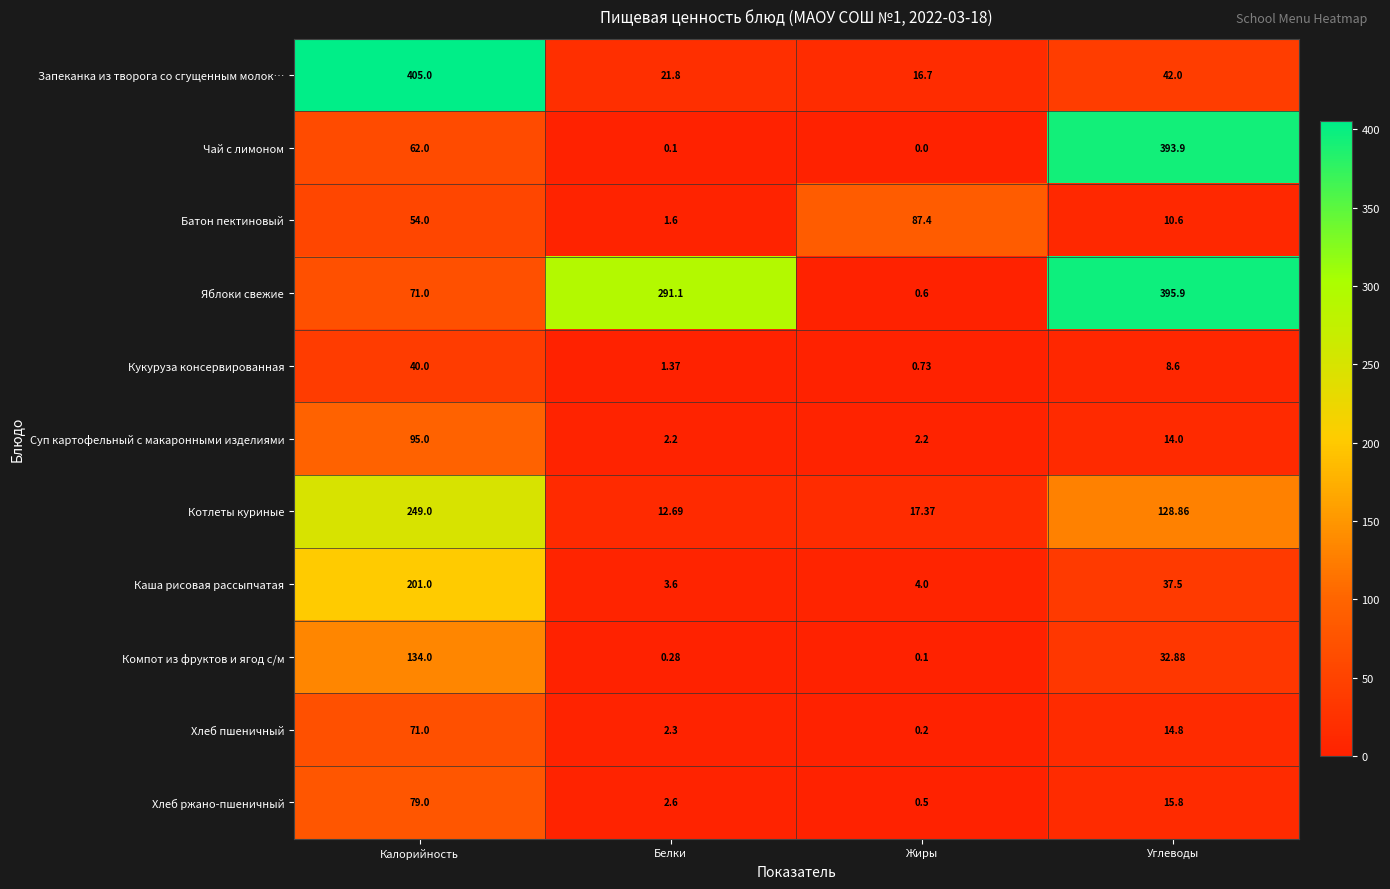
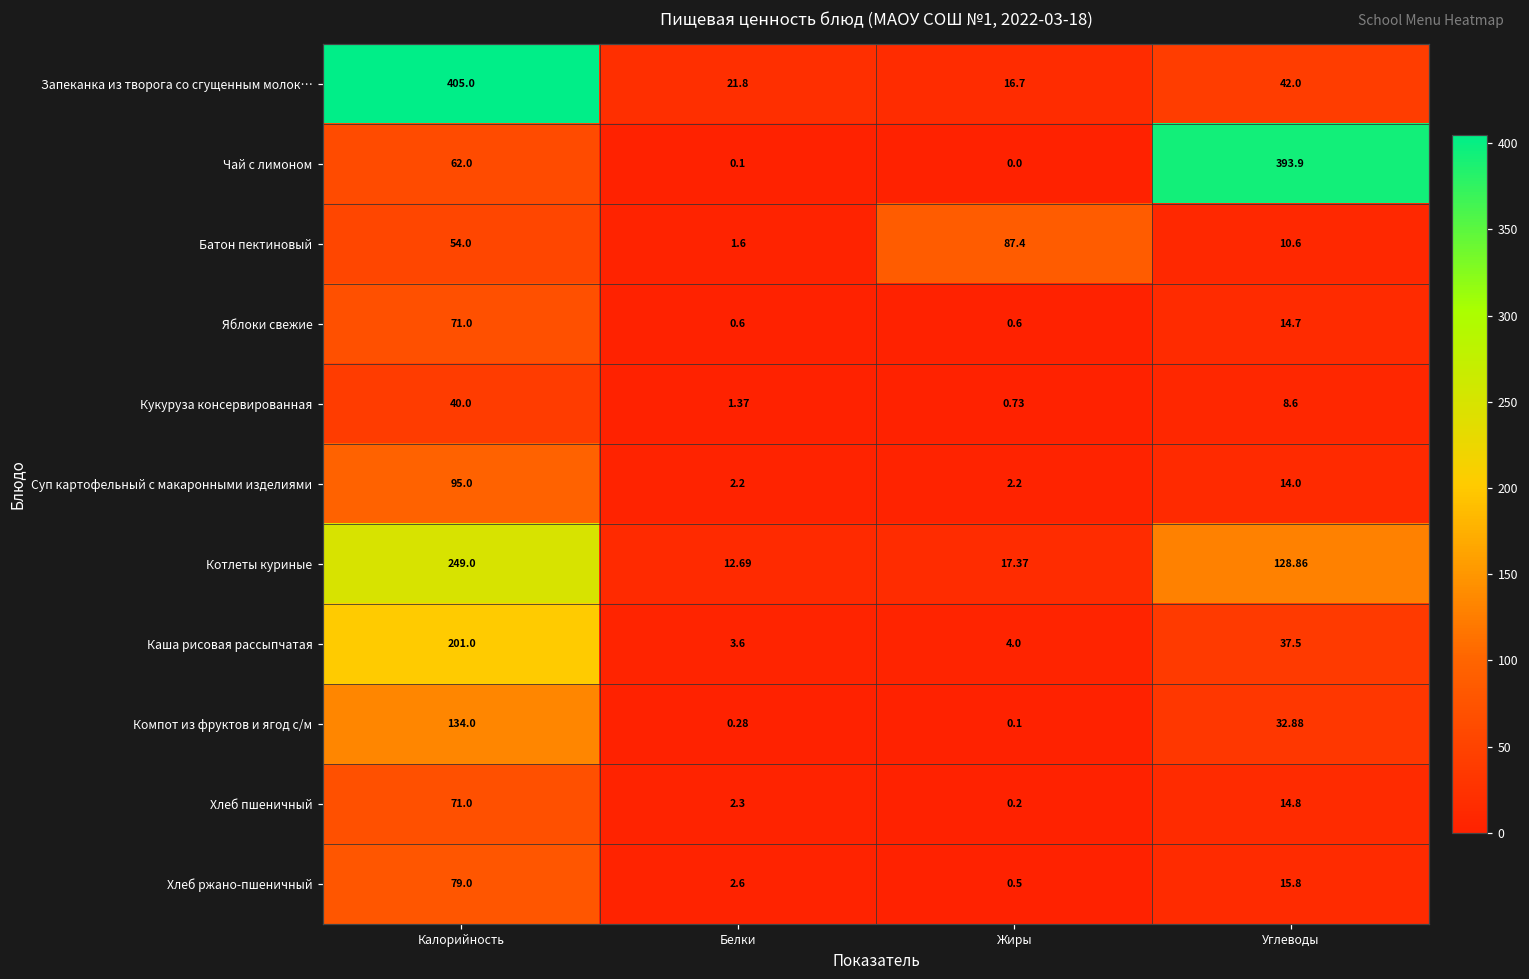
Яблоки свежие, Белки: 291.1 -> 0.6
Яблоки свежие, Углеводы: 395.9 -> 14.7
